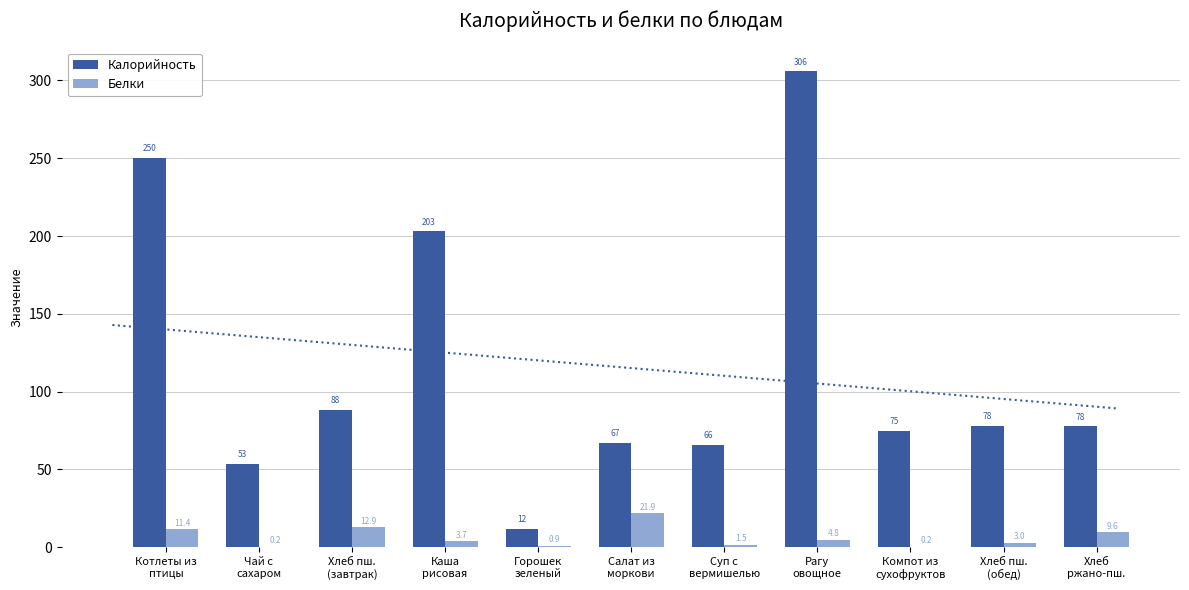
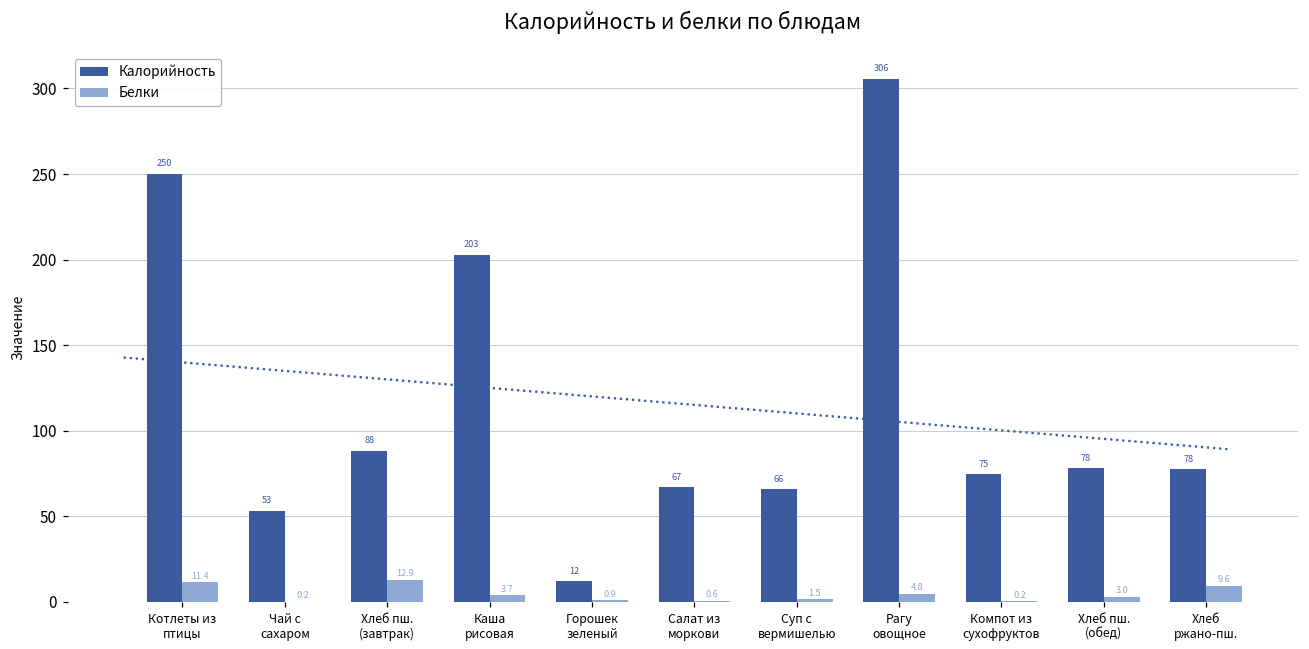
Белки, Салат из моркови: 21.9 -> 0.6
